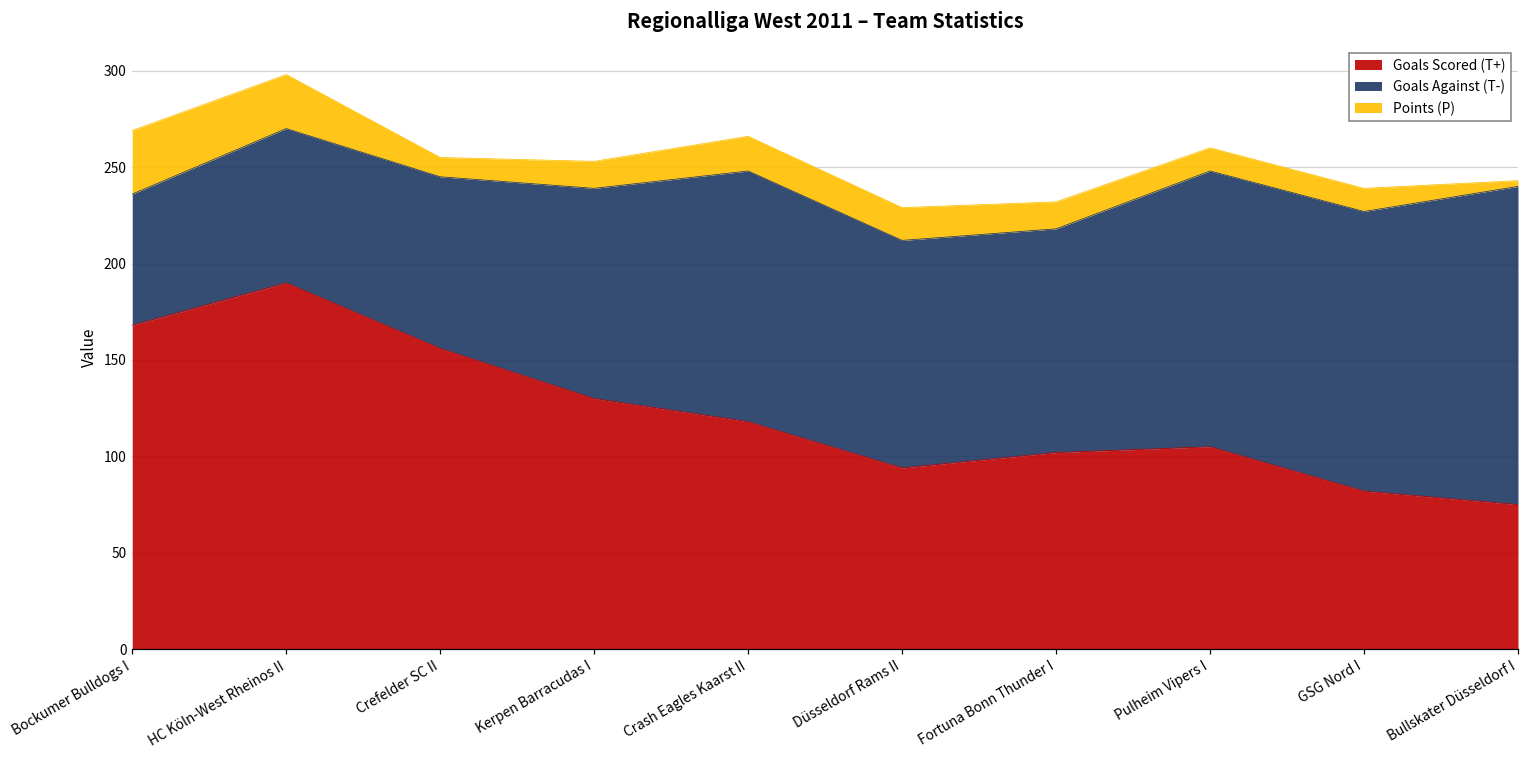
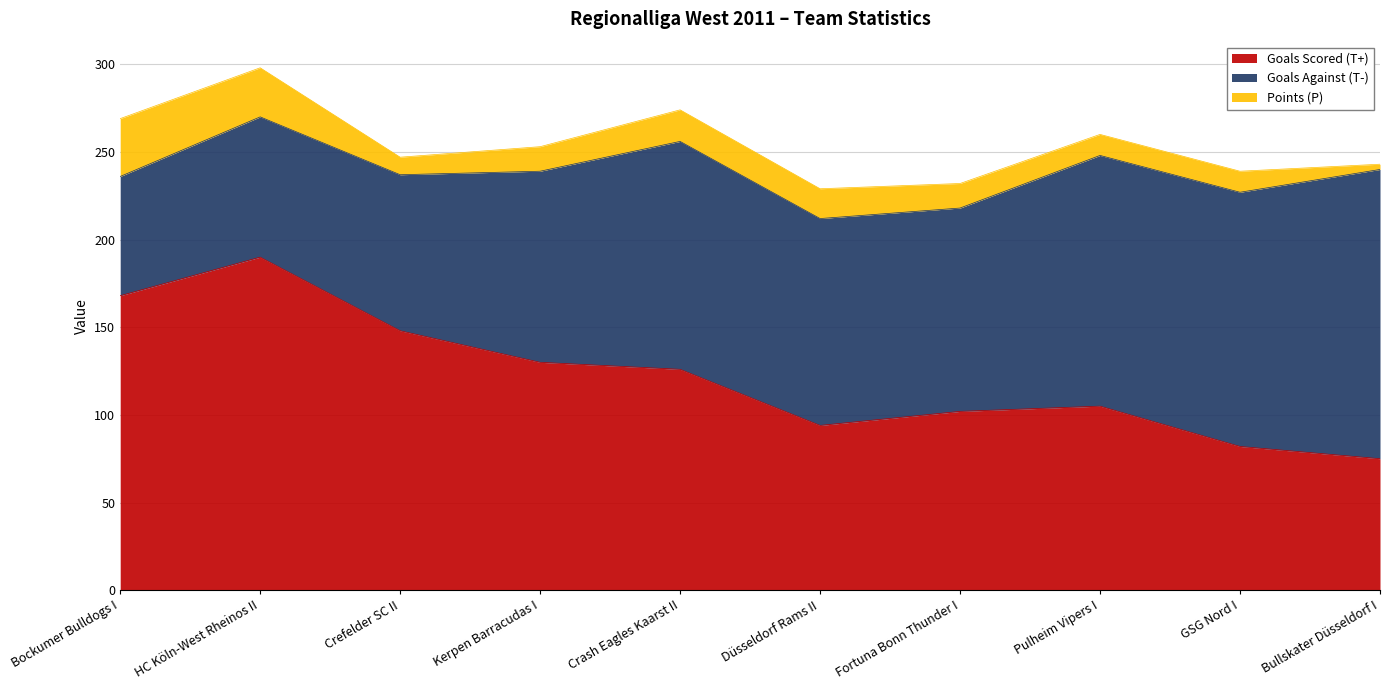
Goals Scored (T+), Crefelder SC II: 156 -> 148
Goals Scored (T+), Crash Eagles Kaarst II: 118 -> 126
